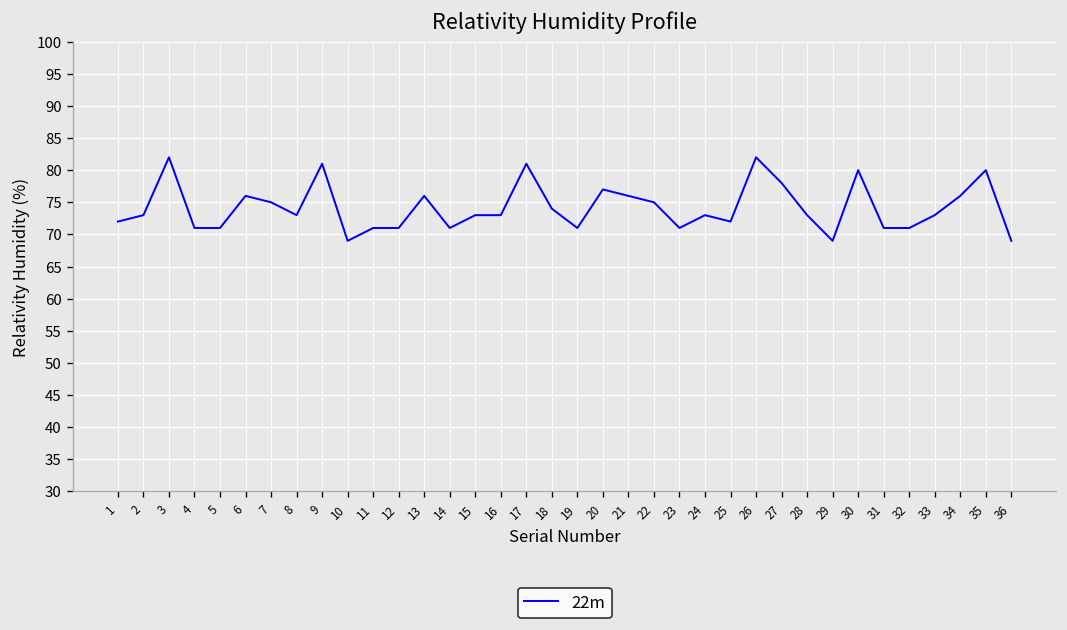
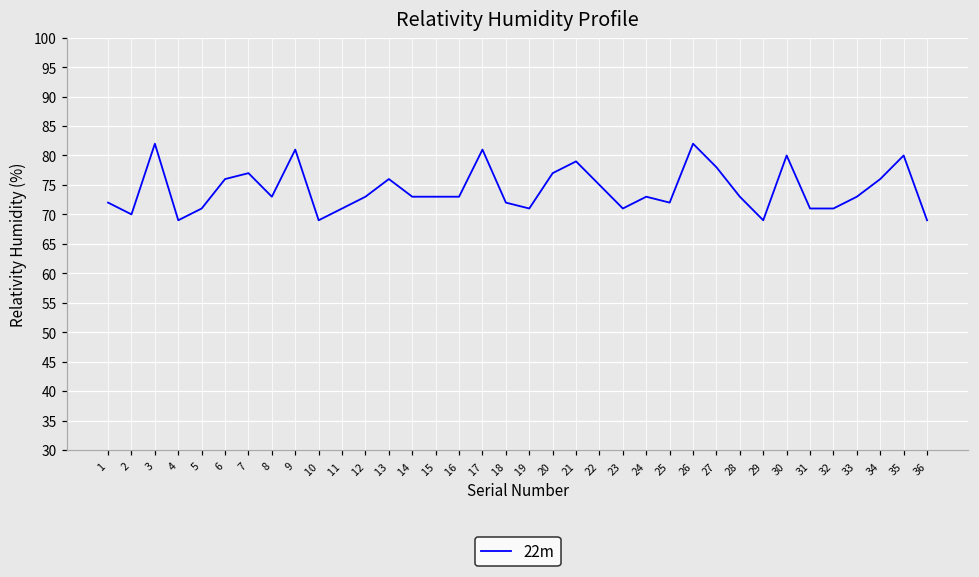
2: 73 -> 70
4: 71 -> 69
7: 75 -> 77
12: 71 -> 73
14: 71 -> 73
18: 74 -> 72
21: 76 -> 79
